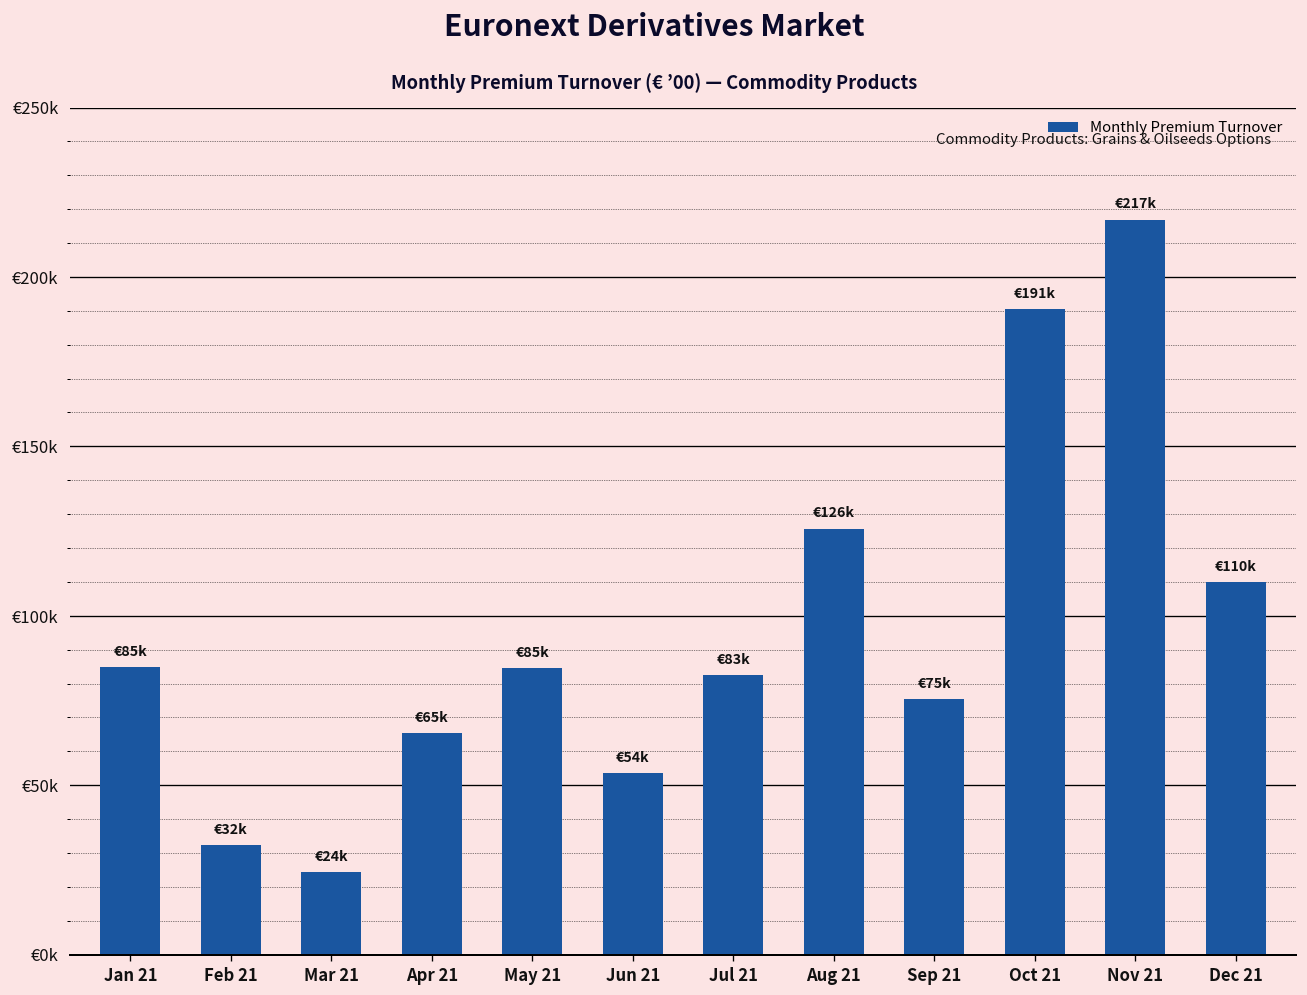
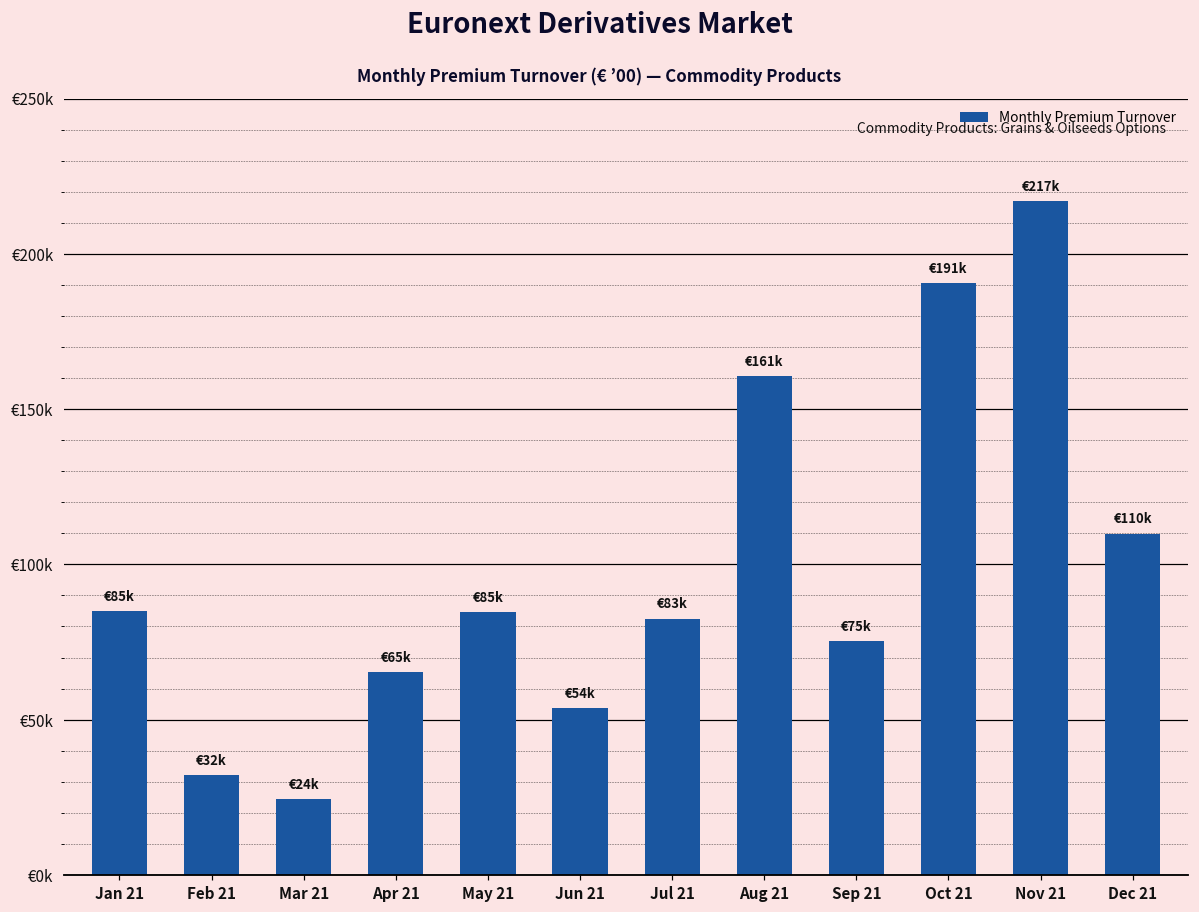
Aug 21: €126k -> €161k
